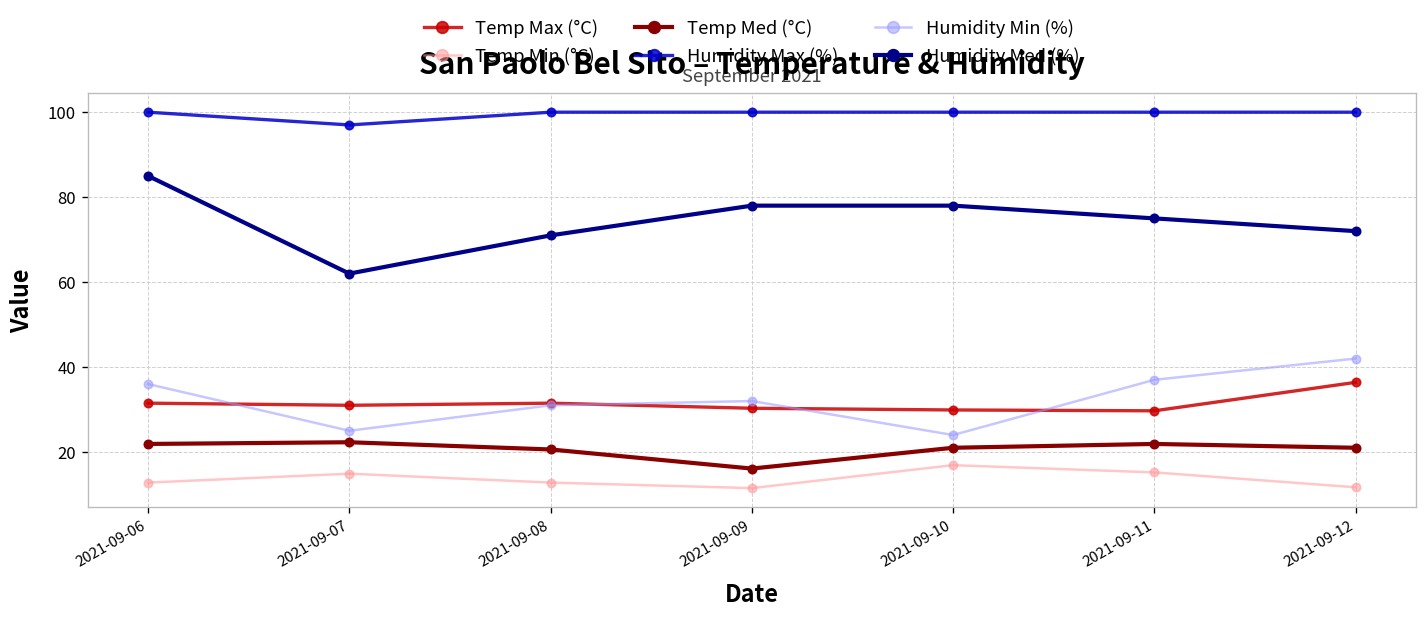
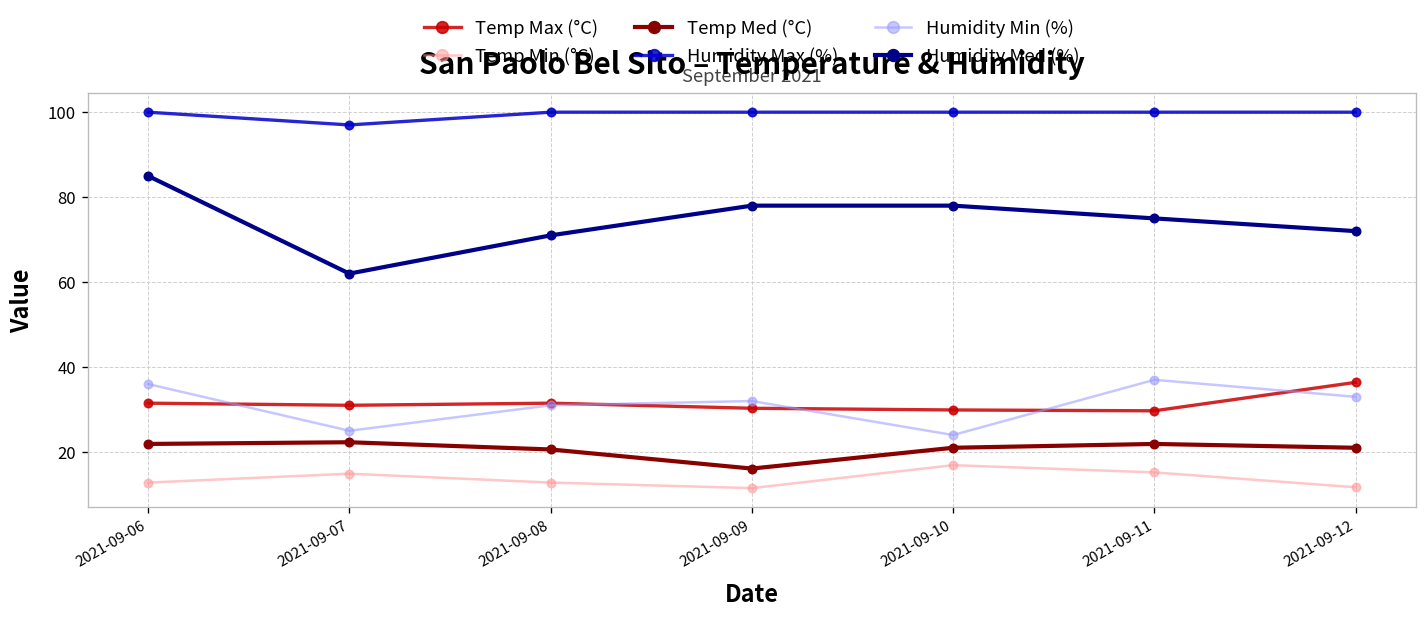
Humidity Min (%), 2021-09-12: 42 -> 33
